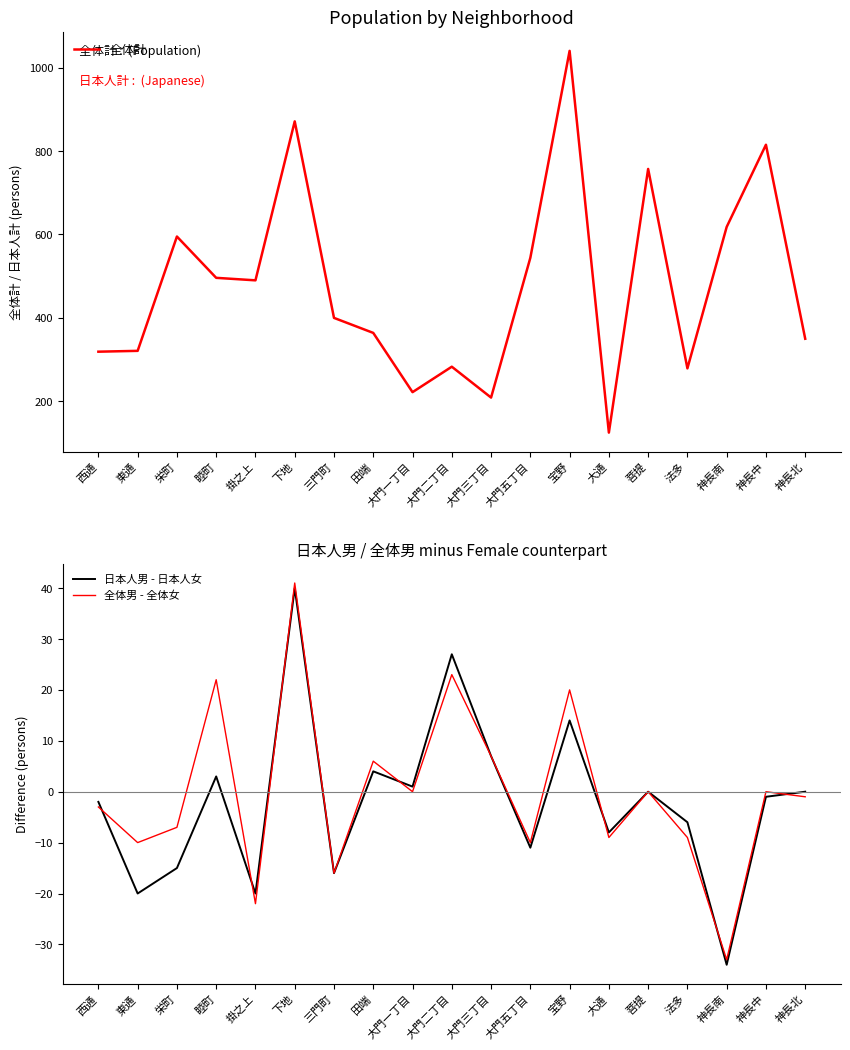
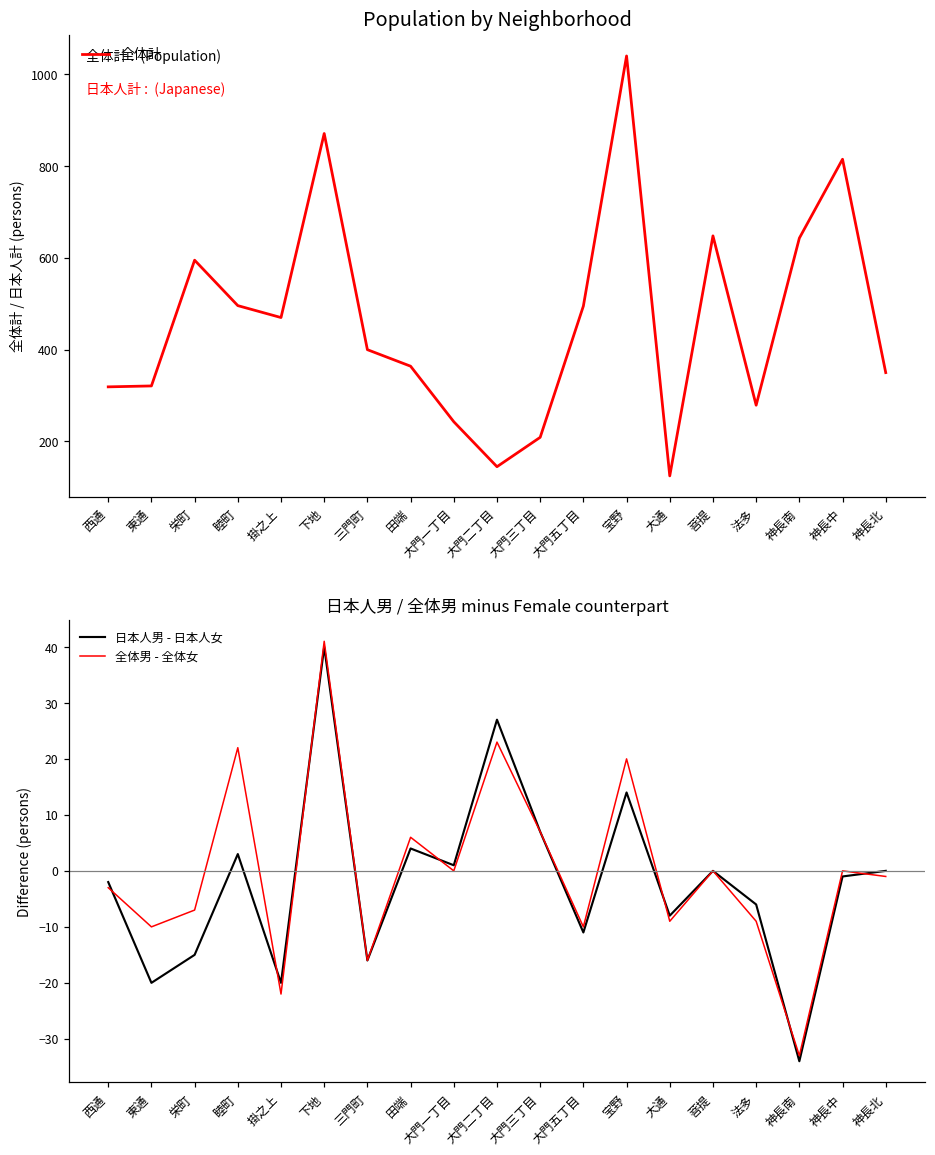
Population by Neighborhood, 掛之上: 490 -> 470
Population by Neighborhood, 大門一丁目: 220 -> 240
Population by Neighborhood, 大門二丁目: 280 -> 150
Population by Neighborhood, 大門五丁目: 540 -> 500
Population by Neighborhood, 菩提: 760 -> 650
Population by Neighborhood, 神長南: 620 -> 640
